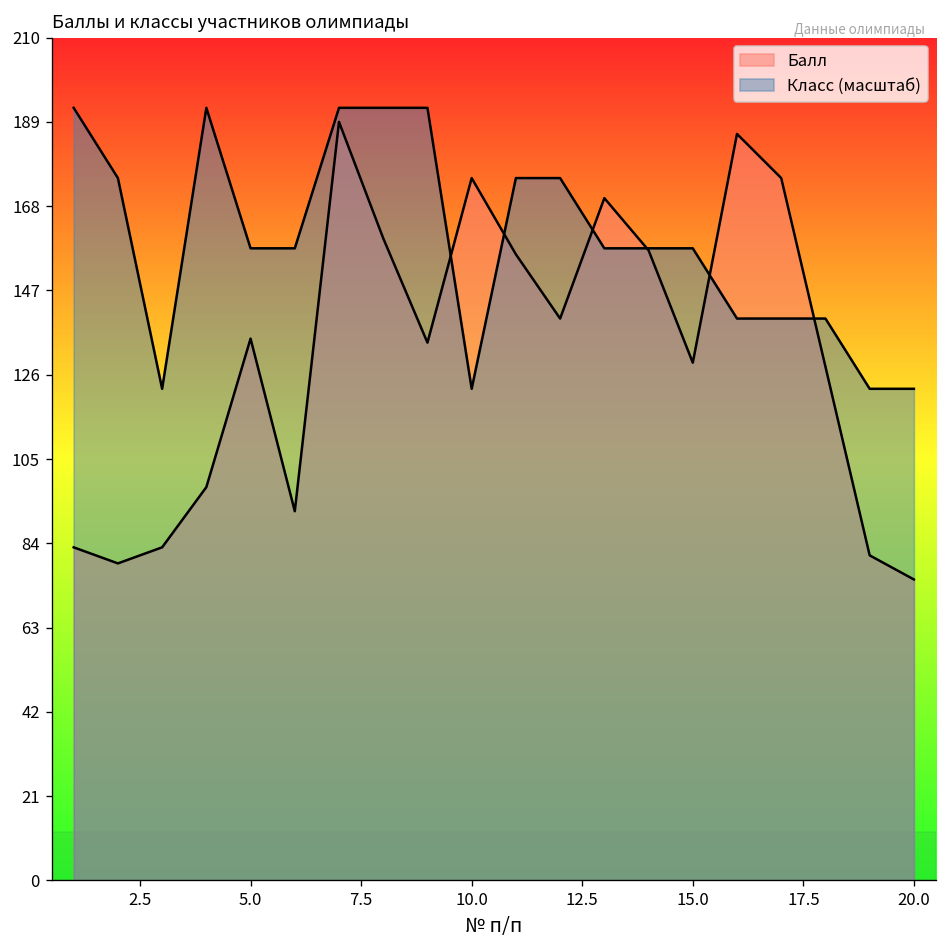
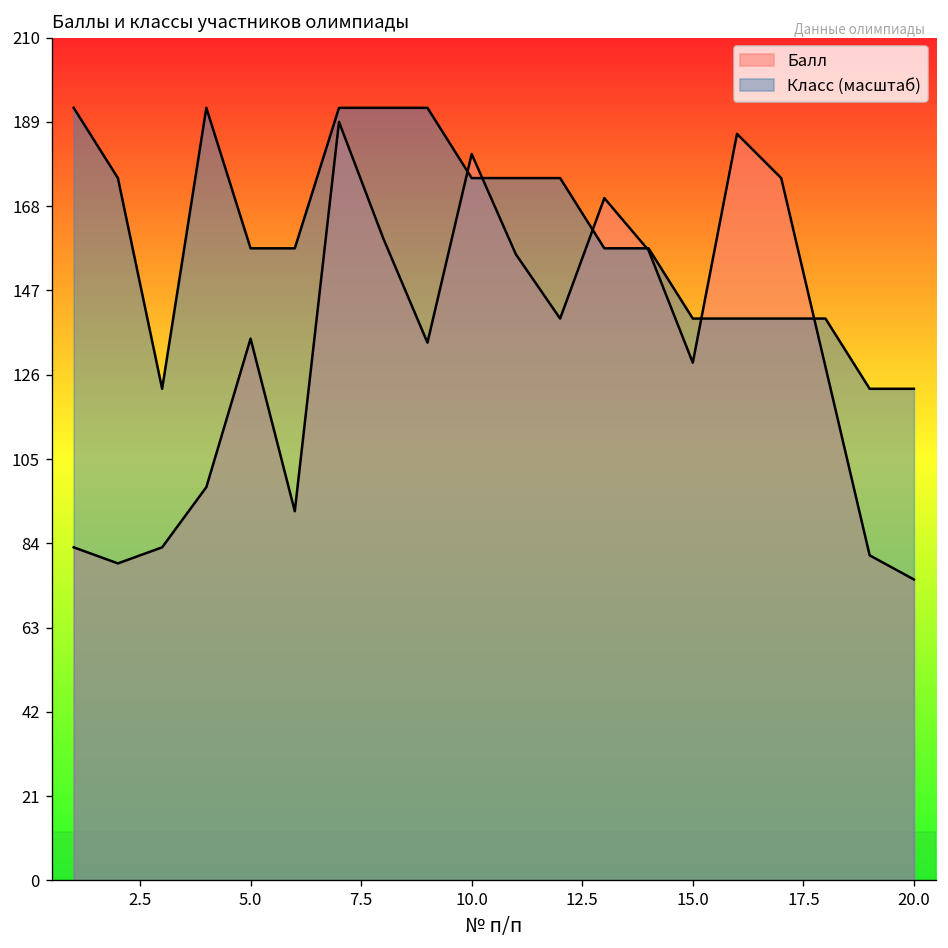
Балл, 10.0: 175 -> 181
Класс (масштаб), 10.0: 123 -> 175
Класс (масштаб), 15.0: 158 -> 140
